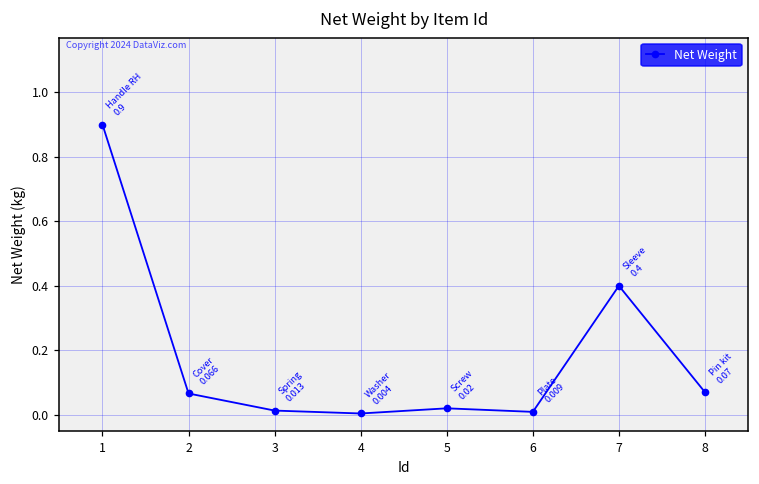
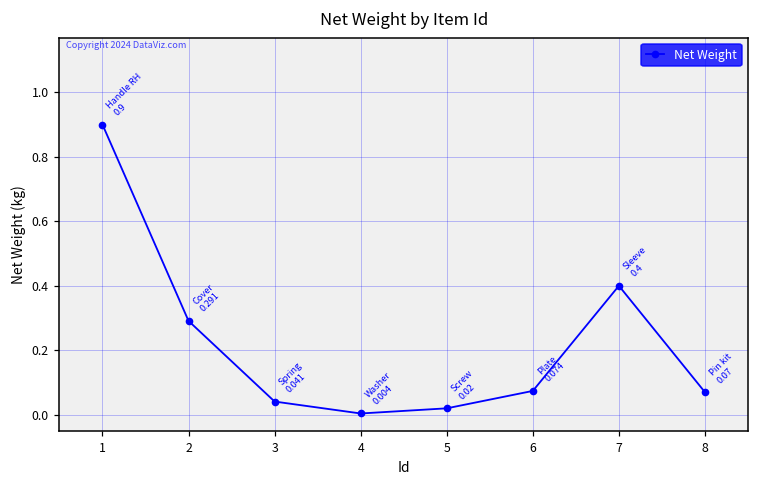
2: 0.066 -> 0.291
3: 0.013 -> 0.041
6: 0.009 -> 0.074
